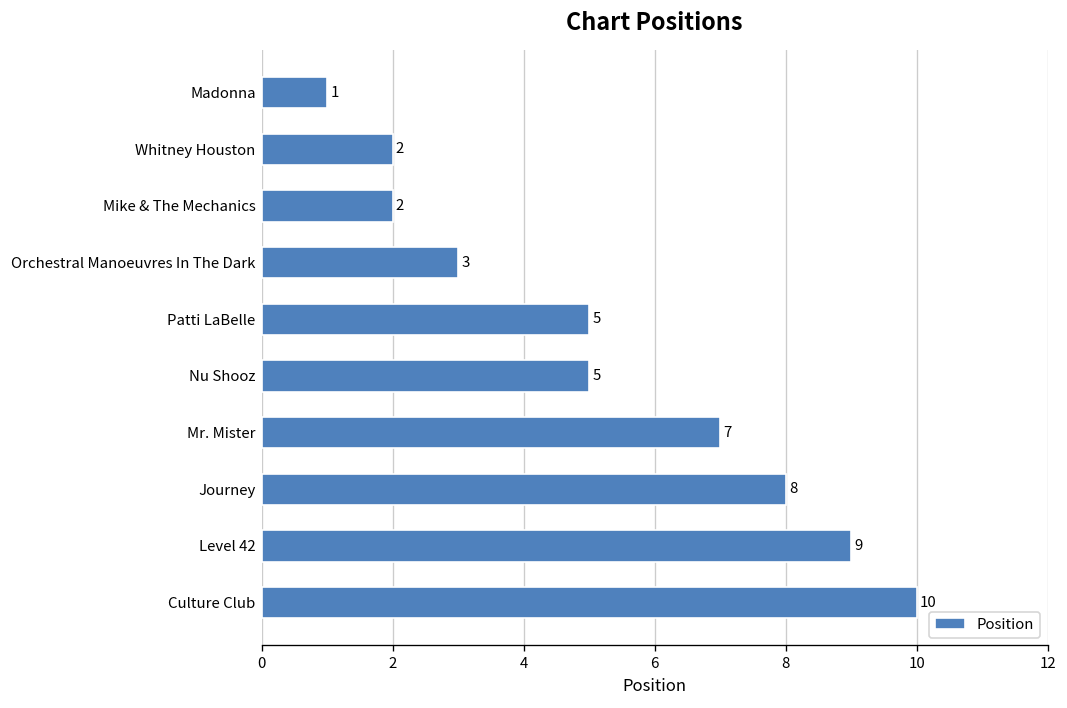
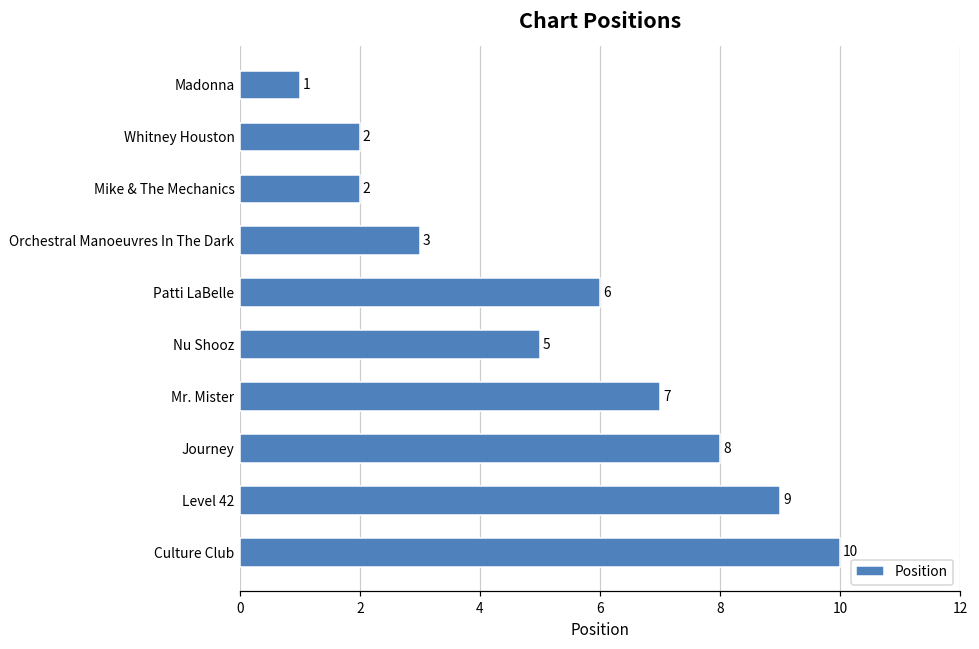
Patti LaBelle: 5 -> 6
